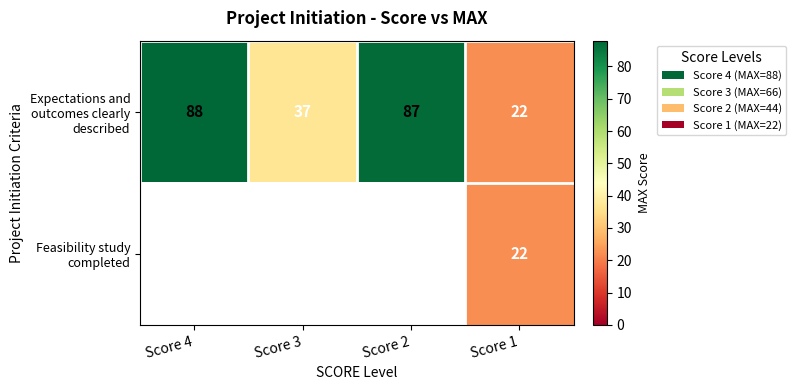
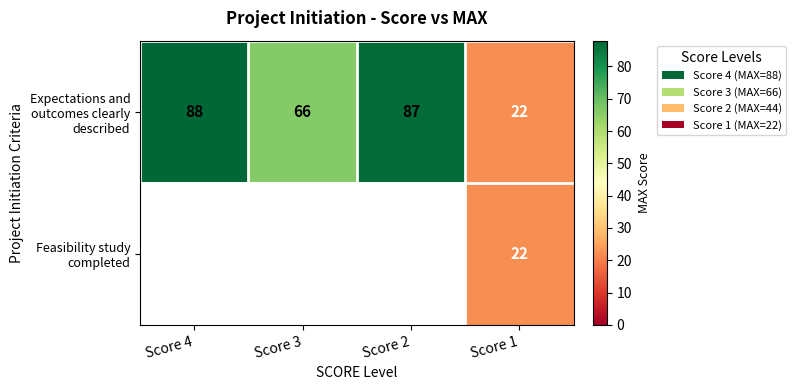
Expectations and outcomes clearly described, Score 3: 37 -> 66
